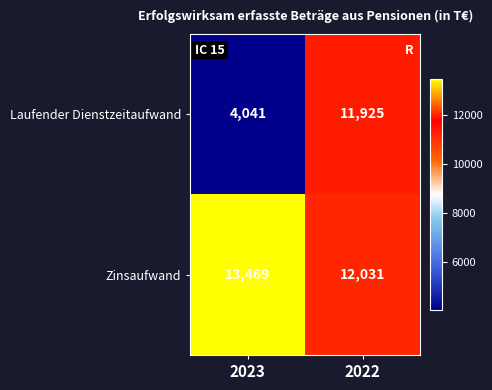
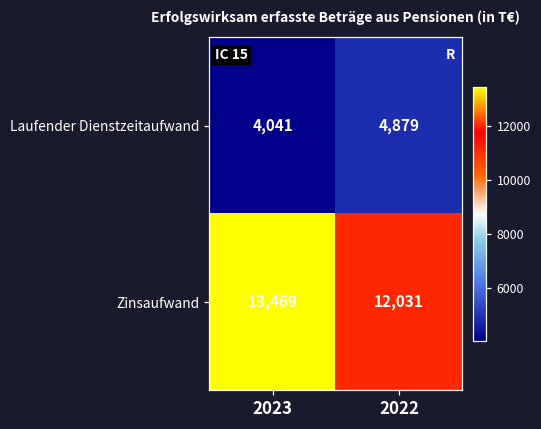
Laufender Dienstzeitaufwand, 2022: 11,925 -> 4,879
